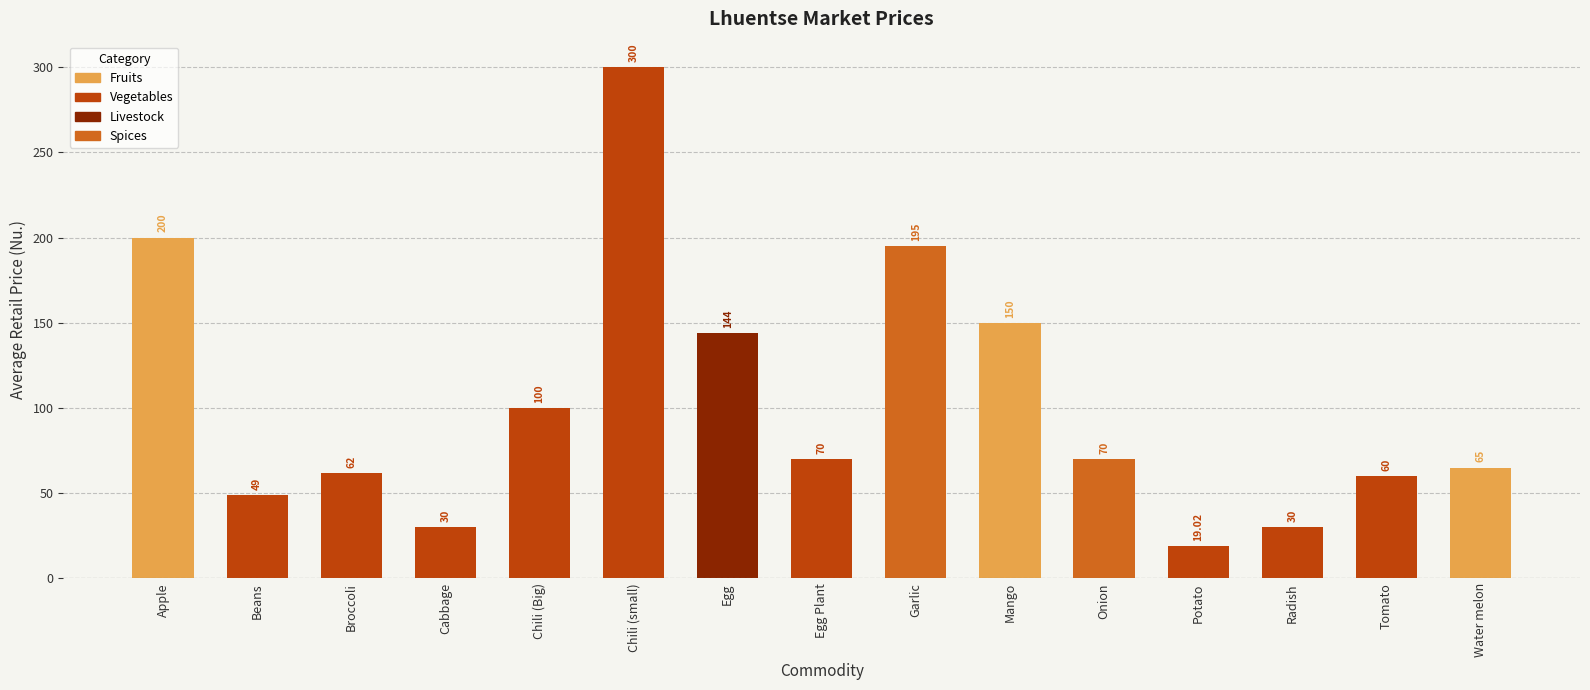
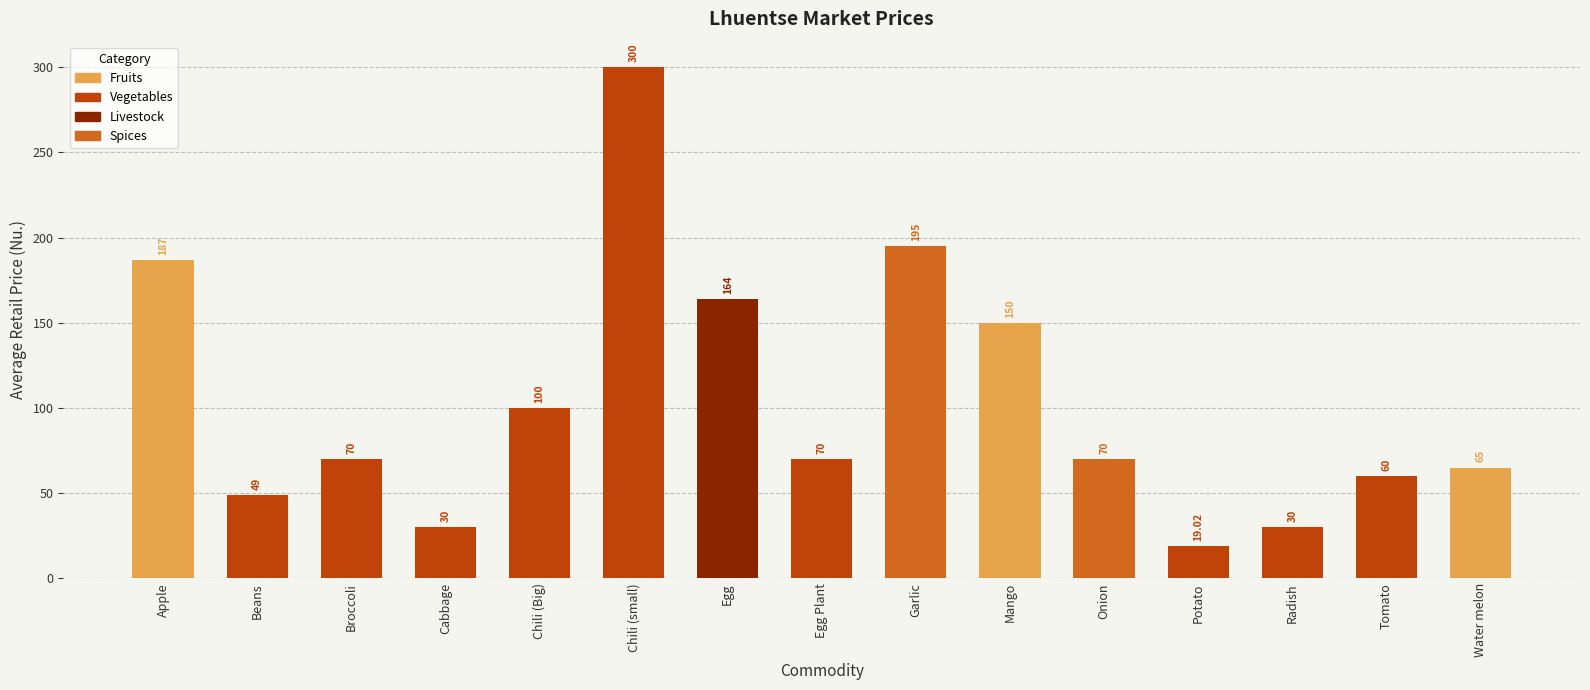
Apple: 200 -> 187
Broccoli: 62 -> 70
Egg: 144 -> 164
